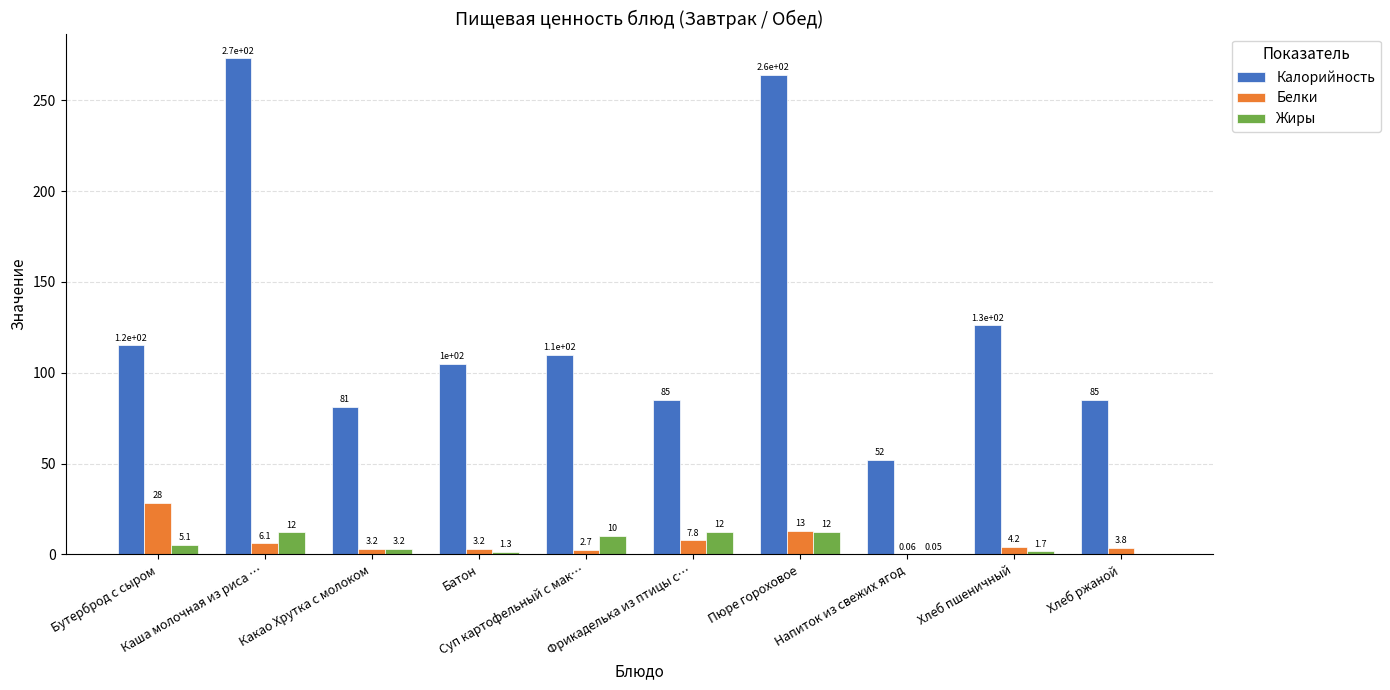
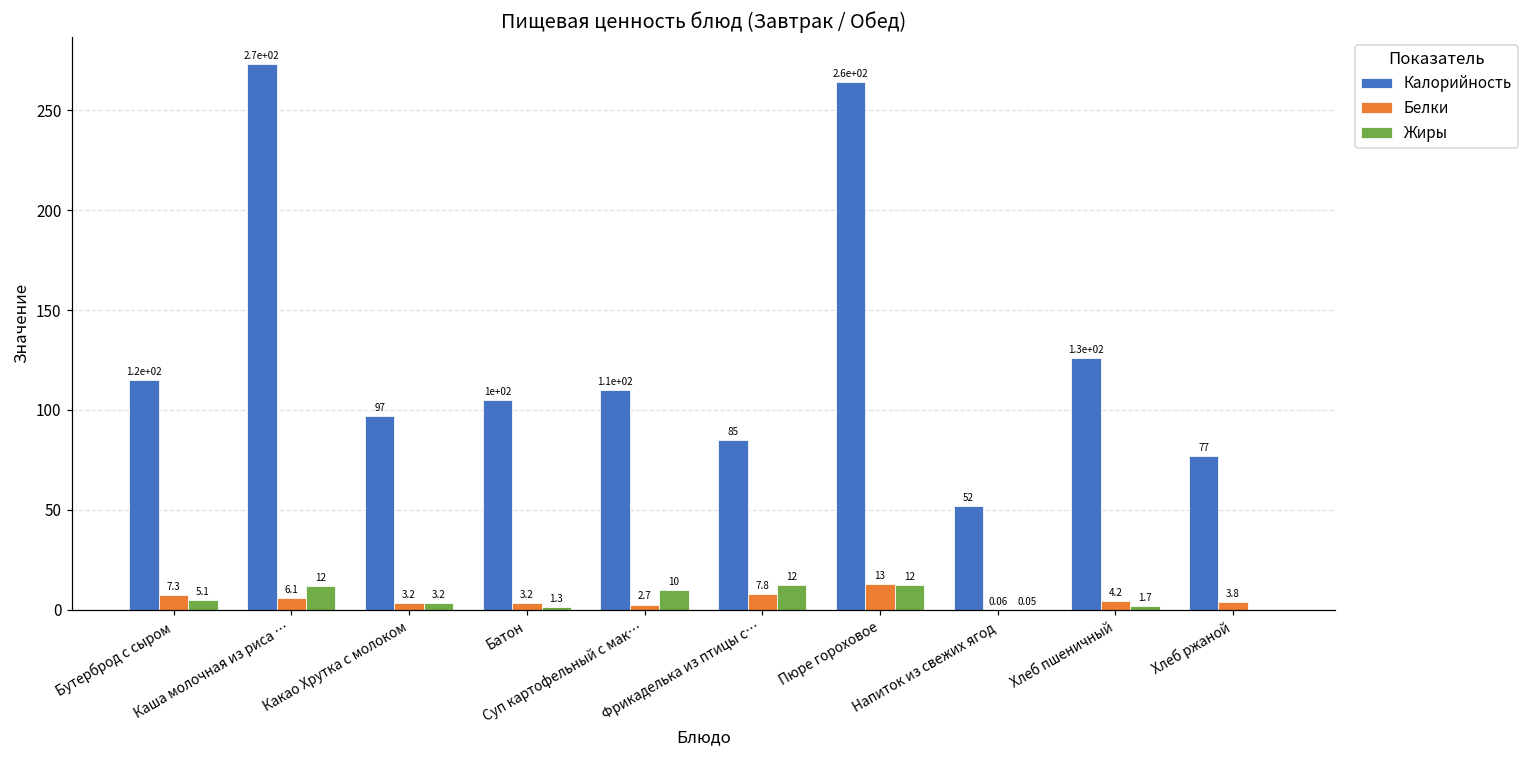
Белки, Бутерброд с сыром: 28 -> 7.3
Калорийность, Какао Хрутка с молоком: 81 -> 97
Калорийность, Хлеб ржаной: 85 -> 77
